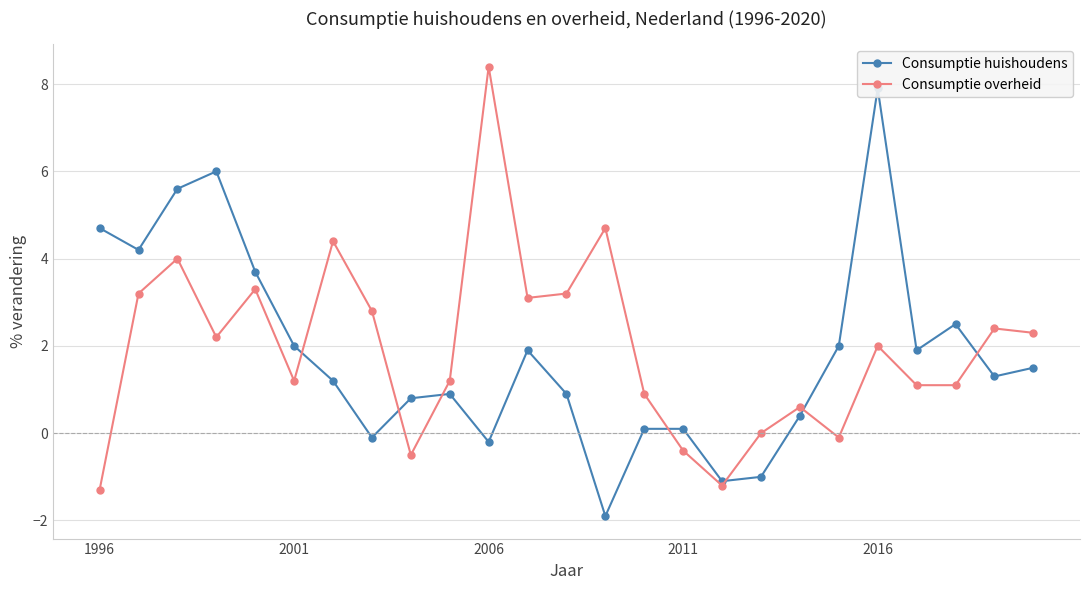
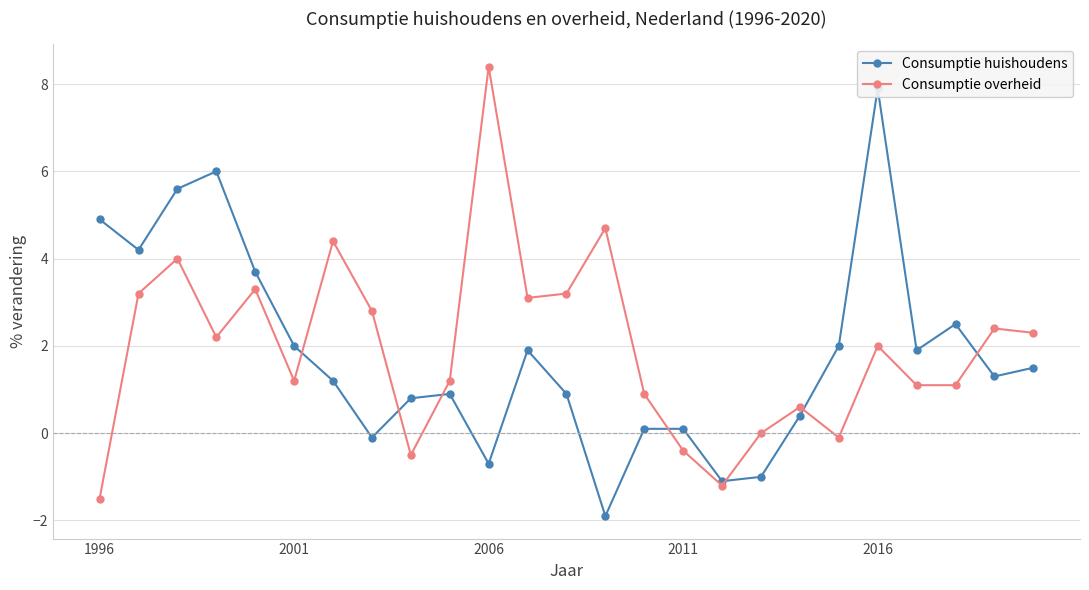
Consumptie huishoudens, 1996: 4.7 -> 4.9
Consumptie overheid, 1996: -1.3 -> -1.5
Consumptie huishoudens, 2006: -0.2 -> -0.7
